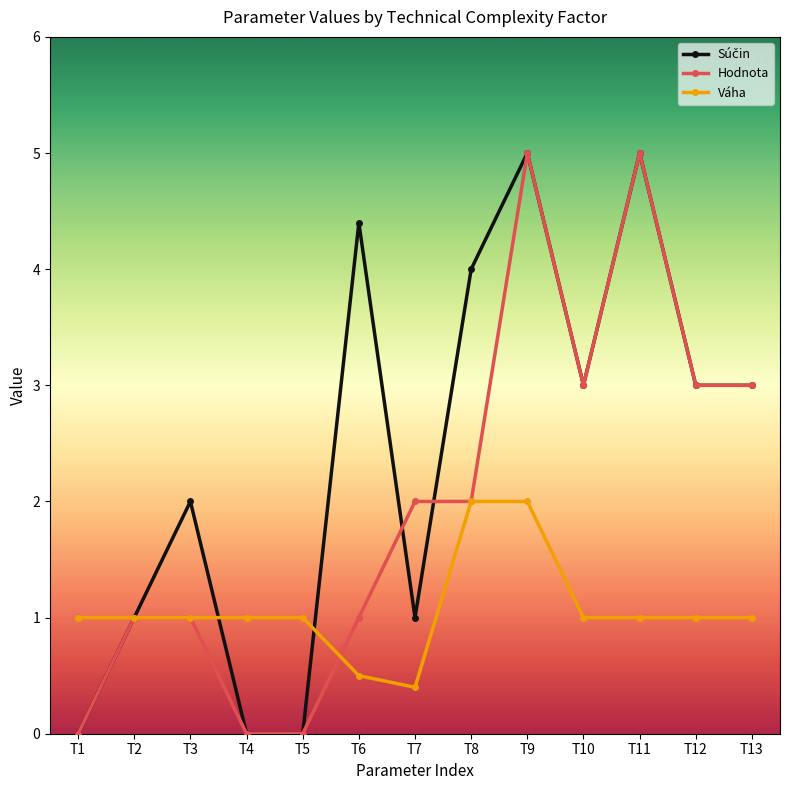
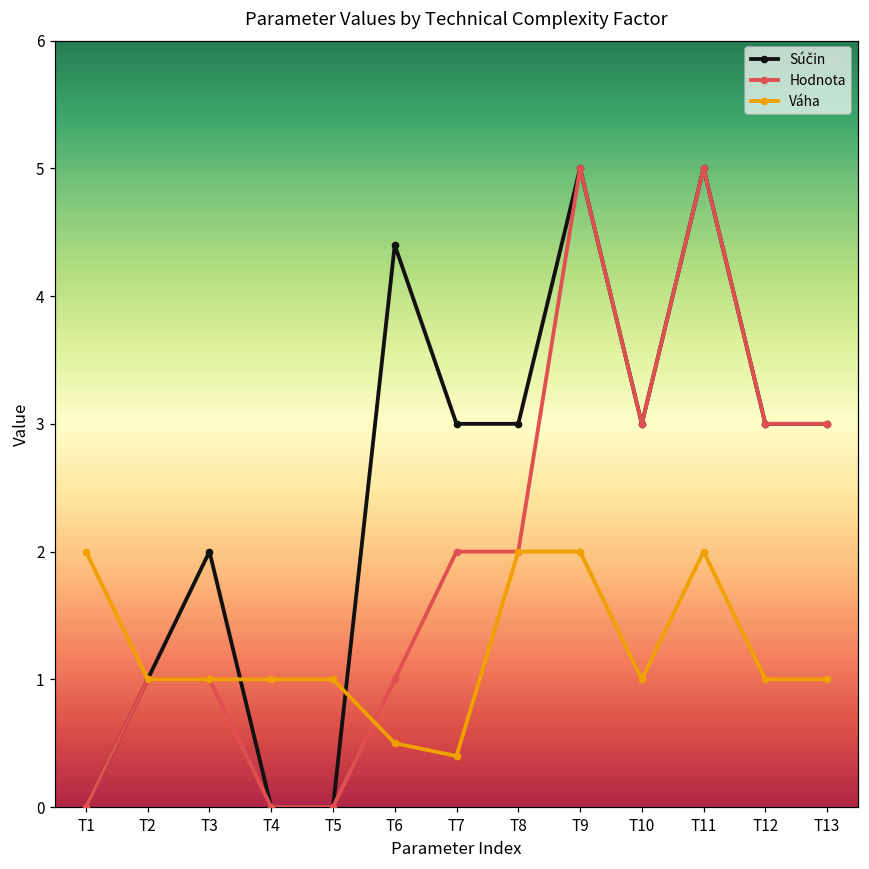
Váha, T1: 1 -> 2
Súčin, T7: 1 -> 3
Súčin, T8: 4 -> 3
Váha, T11: 1 -> 2
